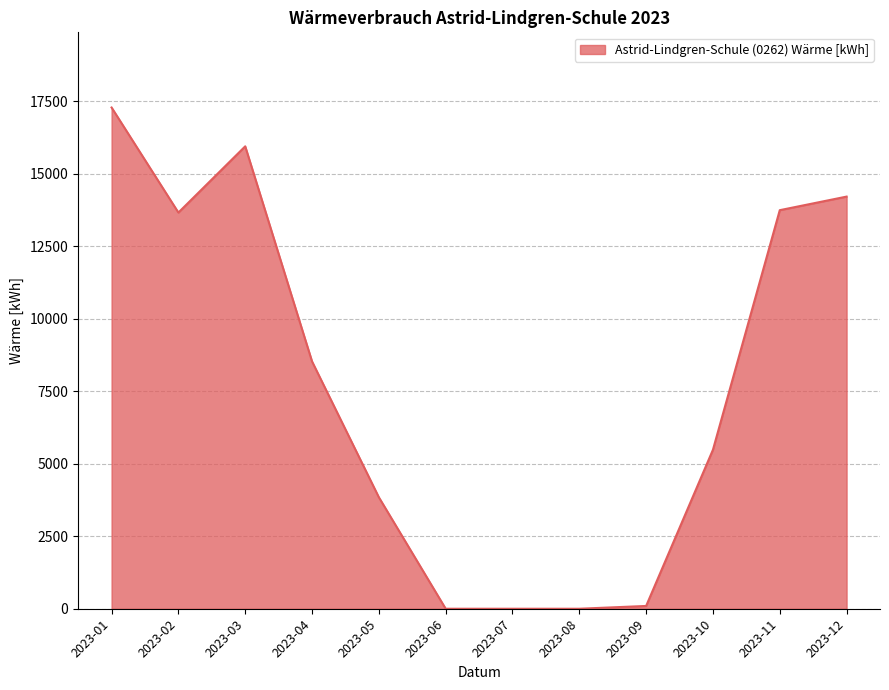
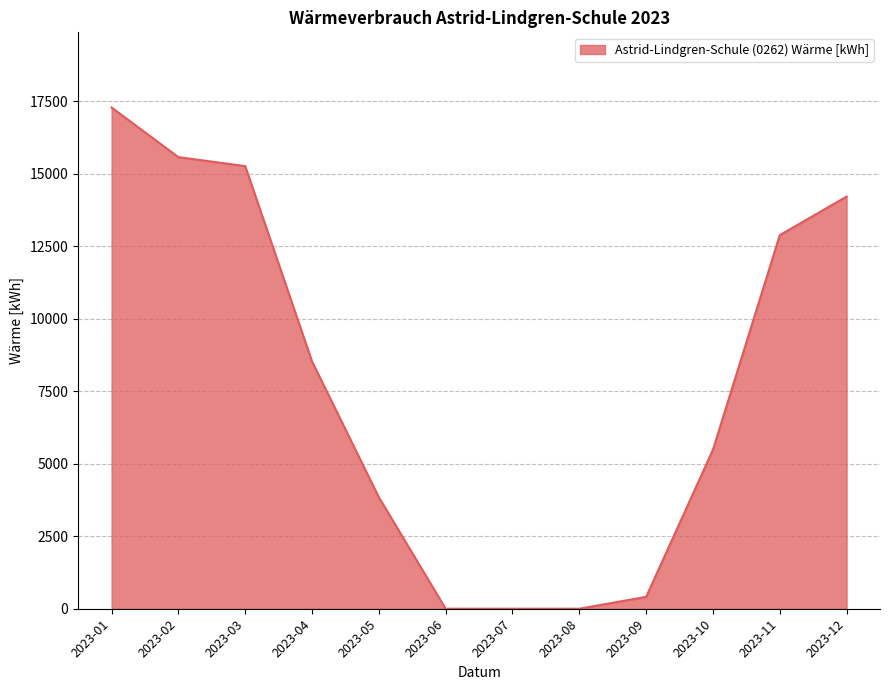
2023-02: 13700 -> 15600
2023-03: 15900 -> 15300
2023-09: 100 -> 400
2023-11: 13700 -> 12900
